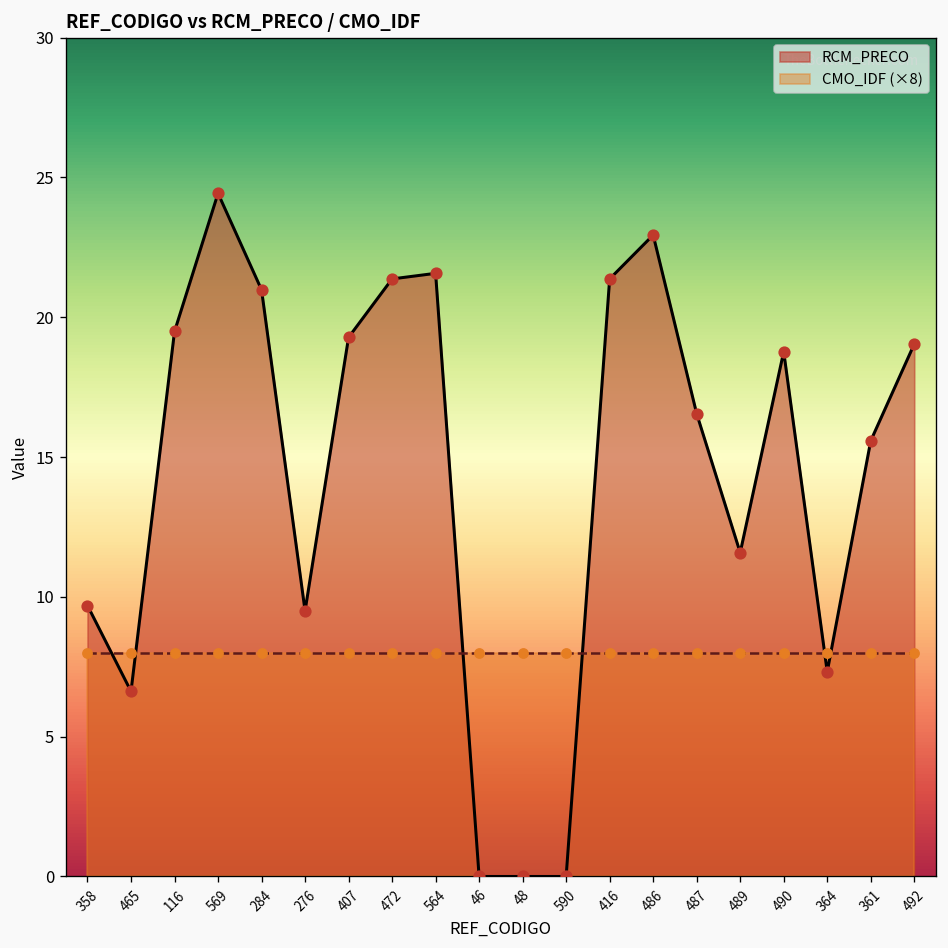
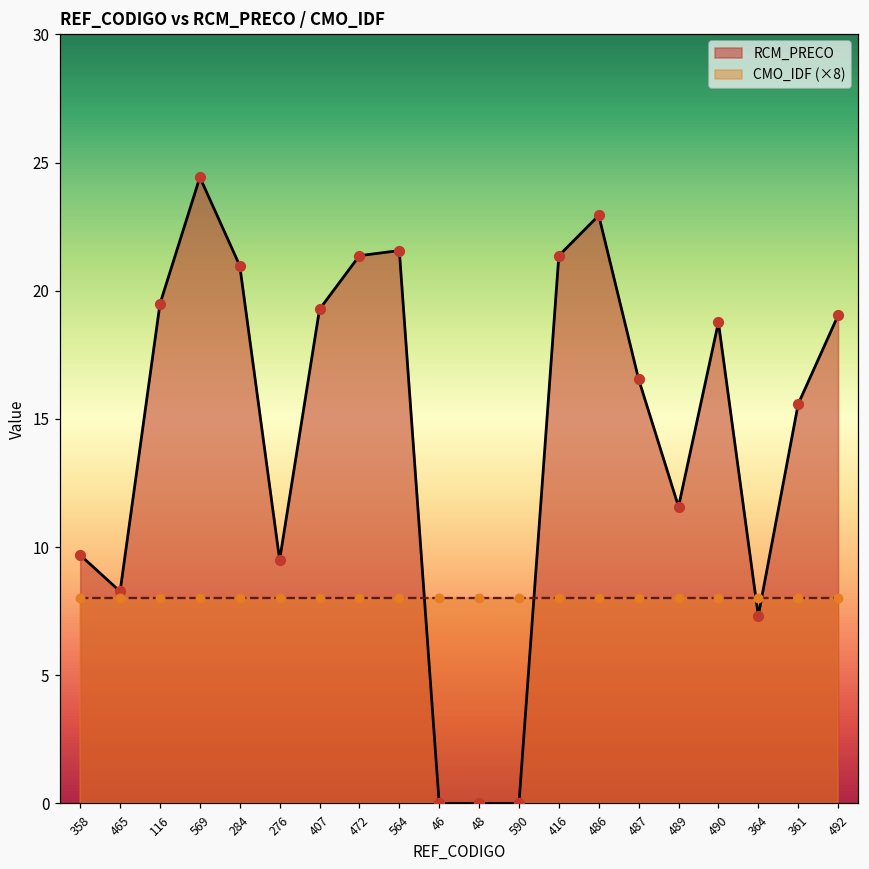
RCM_PRECO, 465: 6.6 -> 8.3
